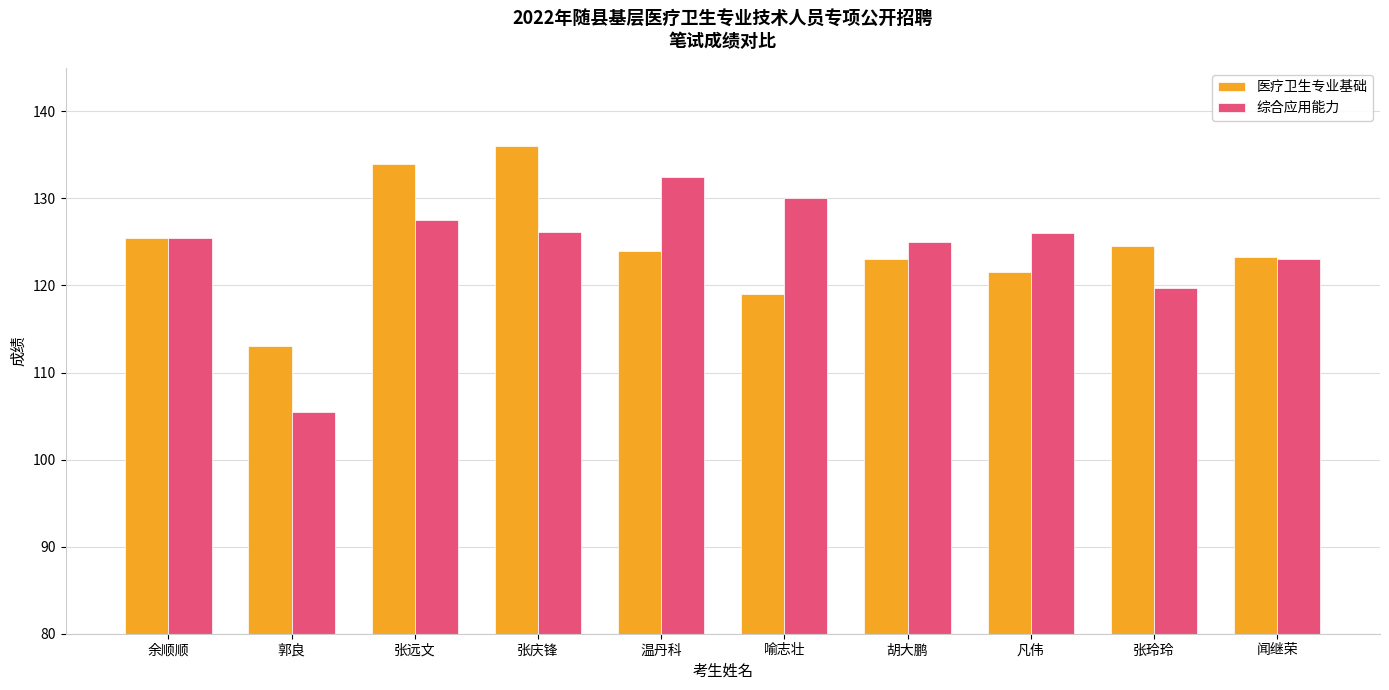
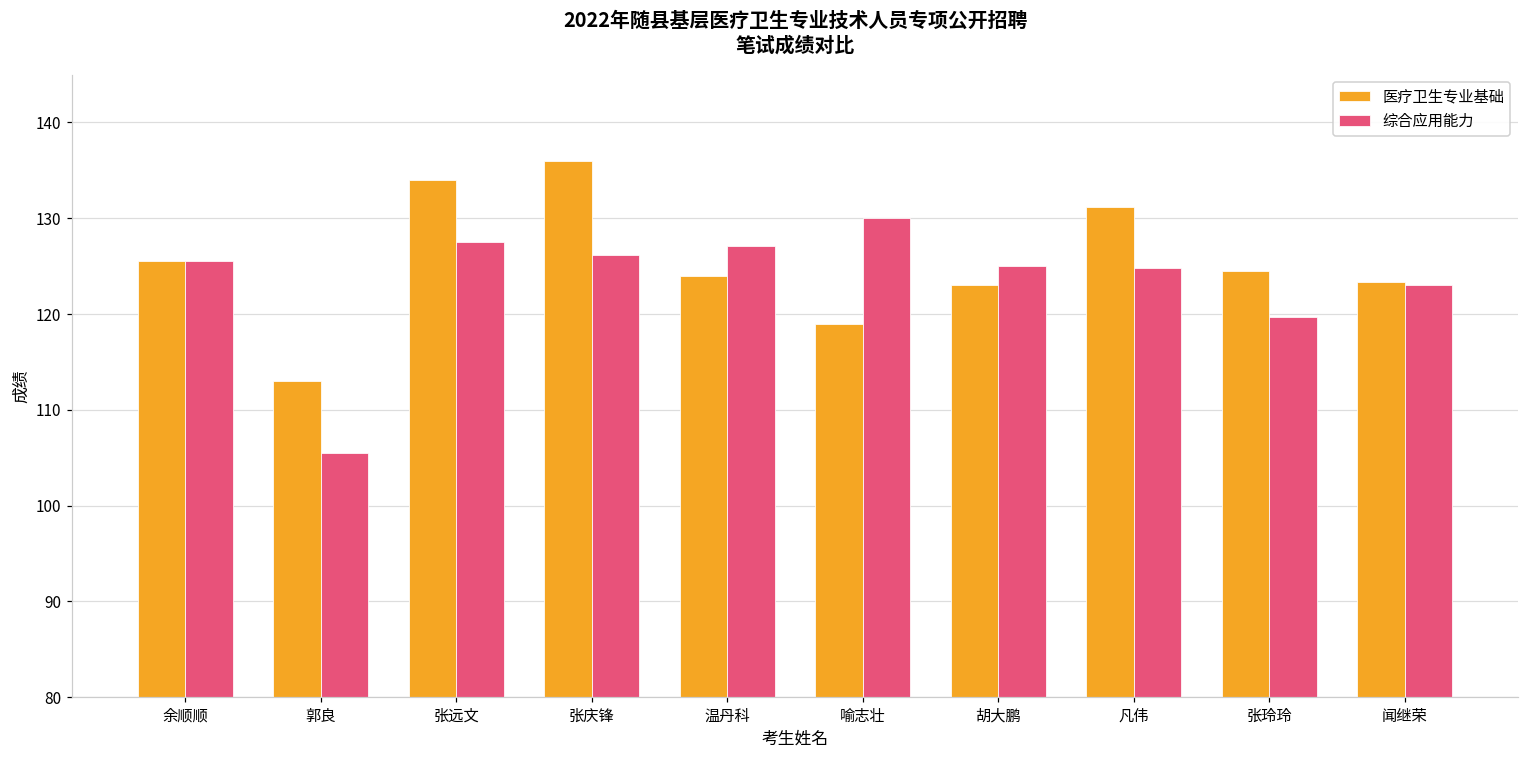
综合应用能力, 温丹科: 133 -> 127
医疗卫生专业基础, 凡伟: 122 -> 131
综合应用能力, 凡伟: 126 -> 125
